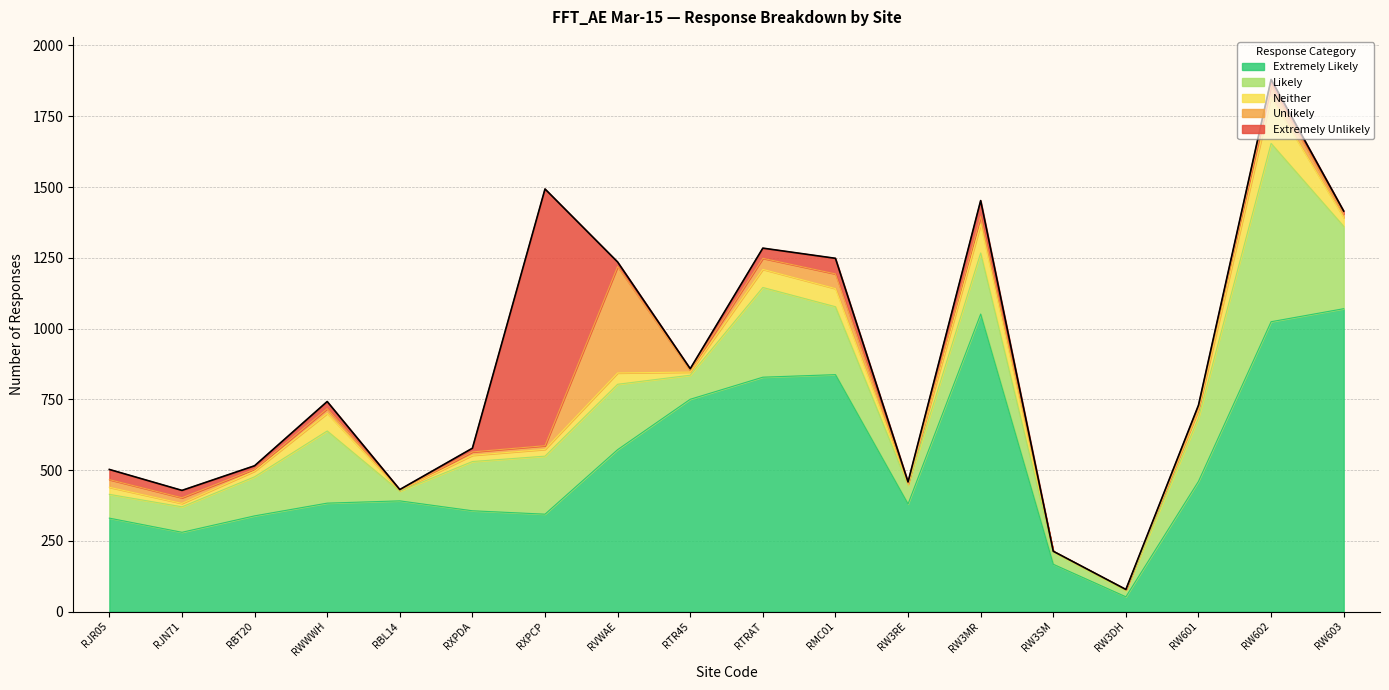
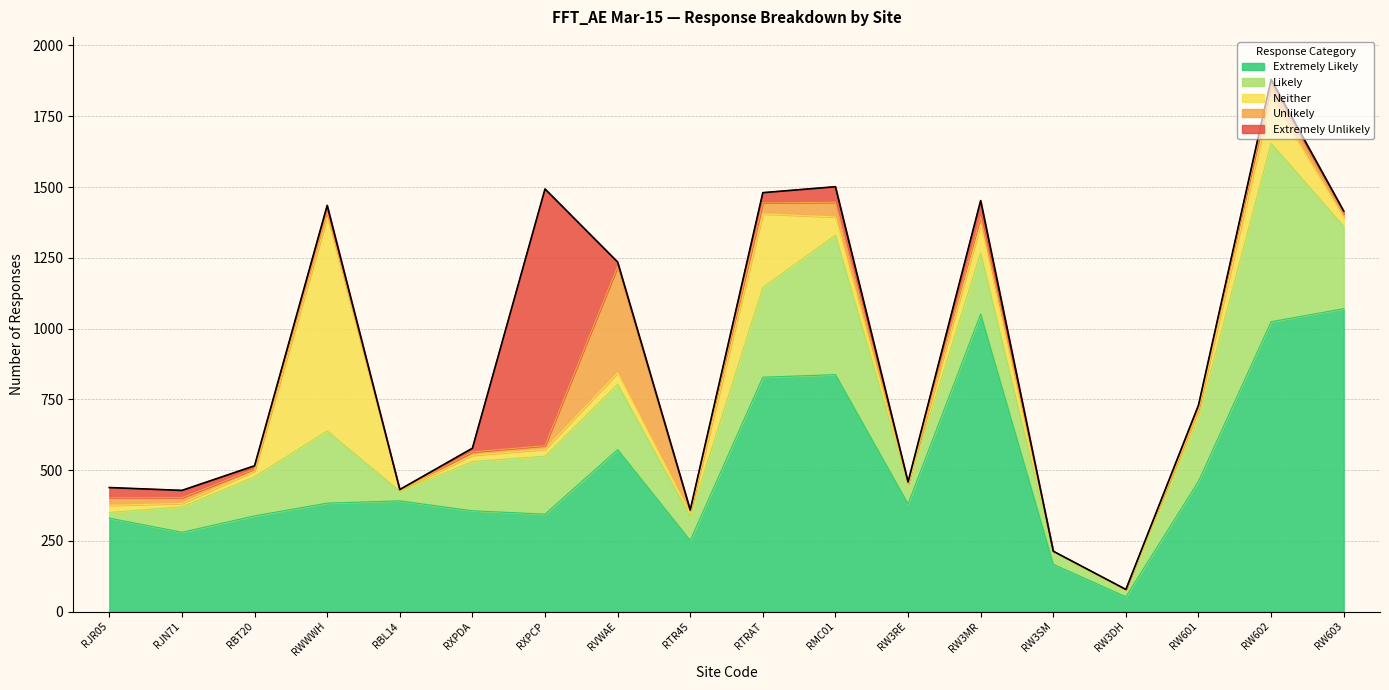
Likely, RJR05: 80 -> 20
Neither, RWWWH: 60 -> 760
Extremely Likely, RTR45: 750 -> 250
Neither, RTRAT: 60 -> 260
Likely, RMC01: 240 -> 490
